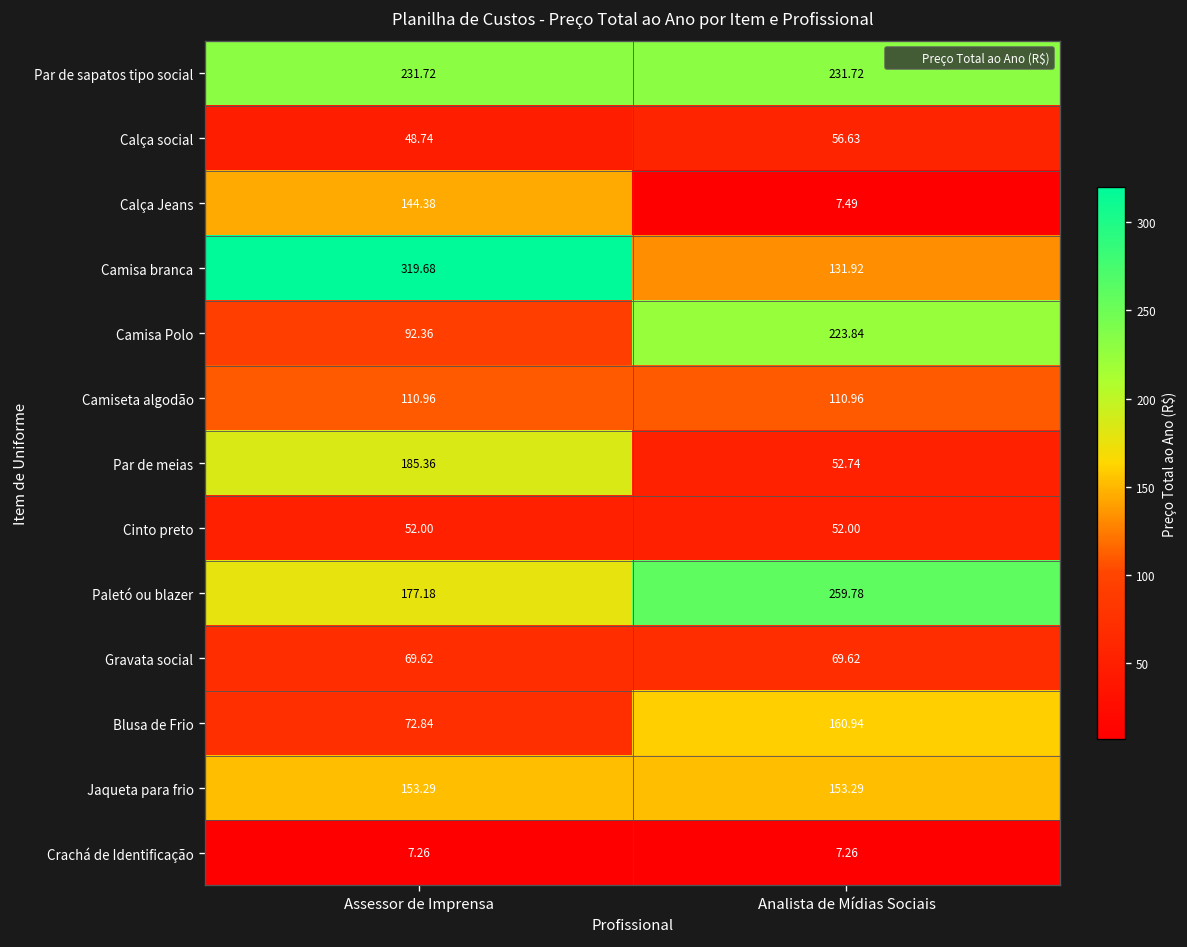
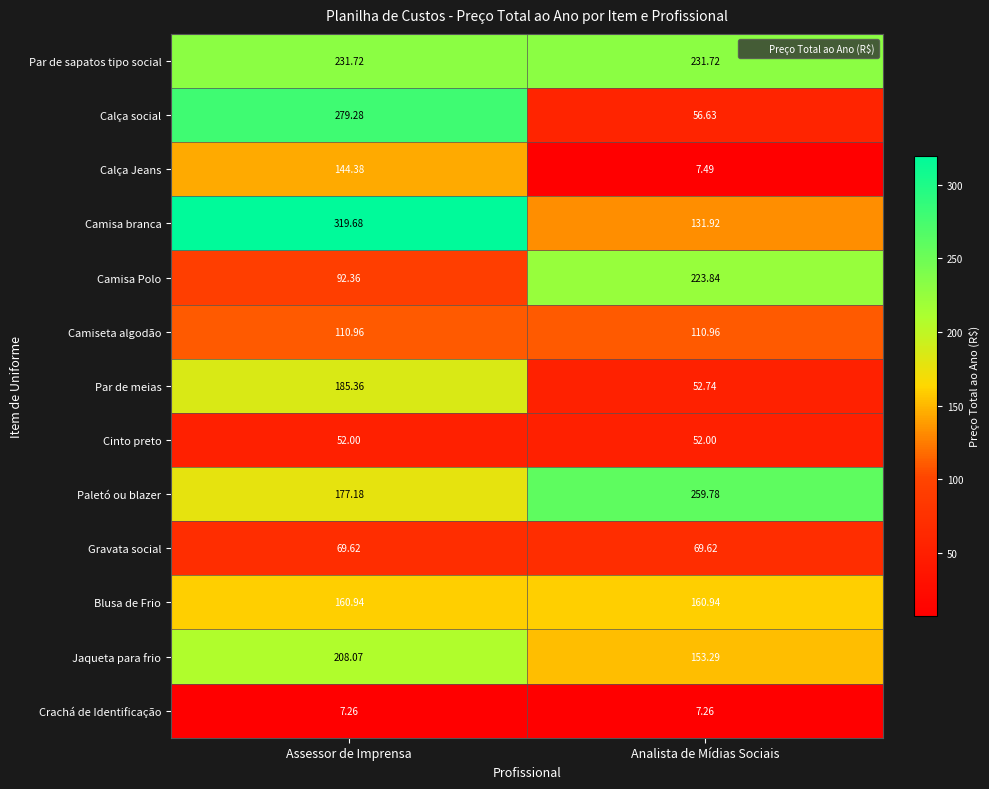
Calça social, Assessor de Imprensa: 48.74 -> 279.28
Blusa de Frio, Assessor de Imprensa: 72.84 -> 160.94
Jaqueta para frio, Assessor de Imprensa: 153.29 -> 208.07
